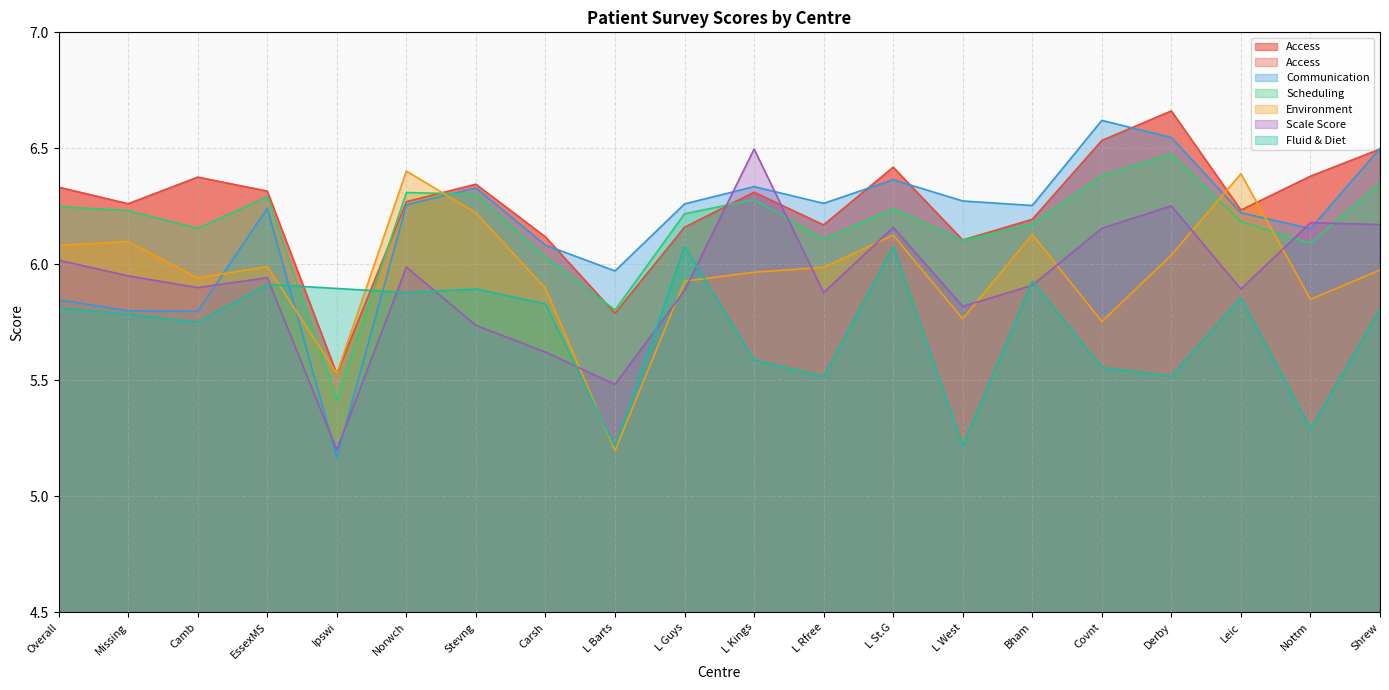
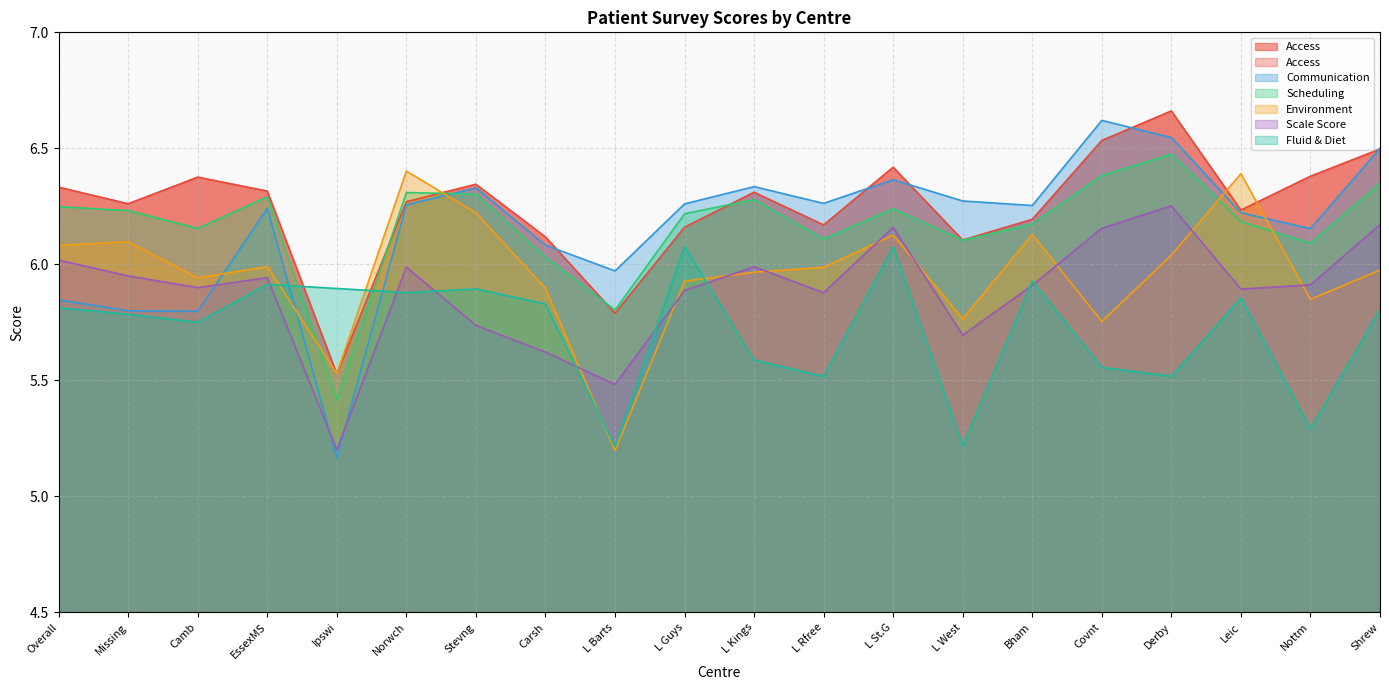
Scale Score, L Kings: 6.50 -> 5.99
Scale Score, L West: 5.82 -> 5.69
Scale Score, Nottm: 6.18 -> 5.91
